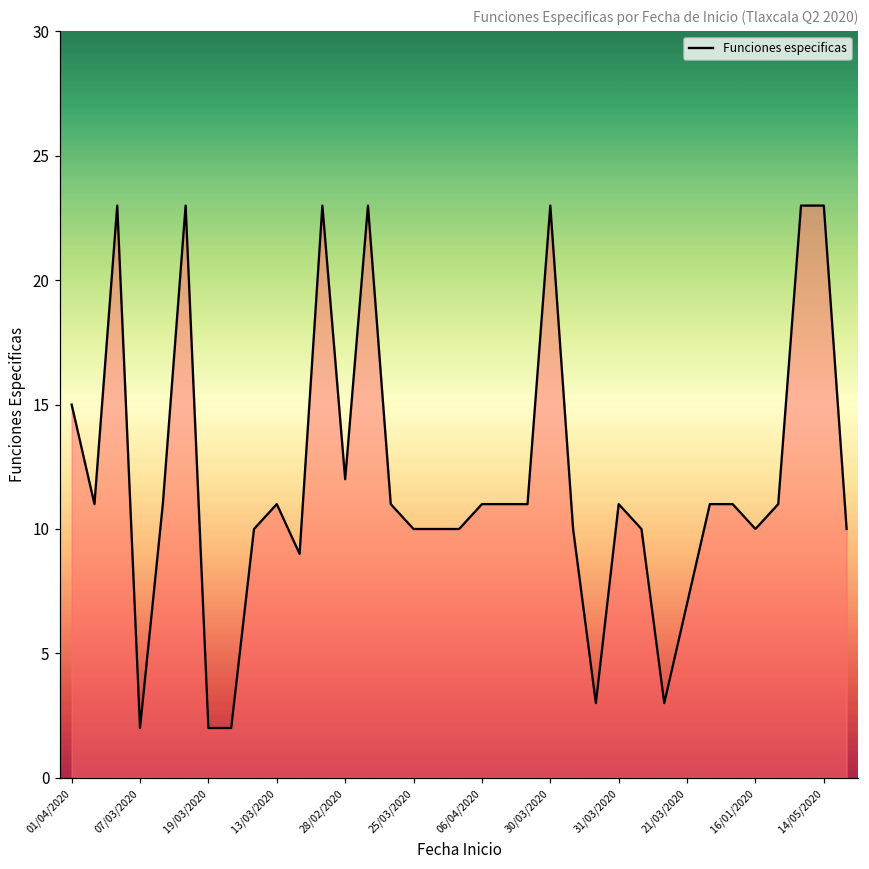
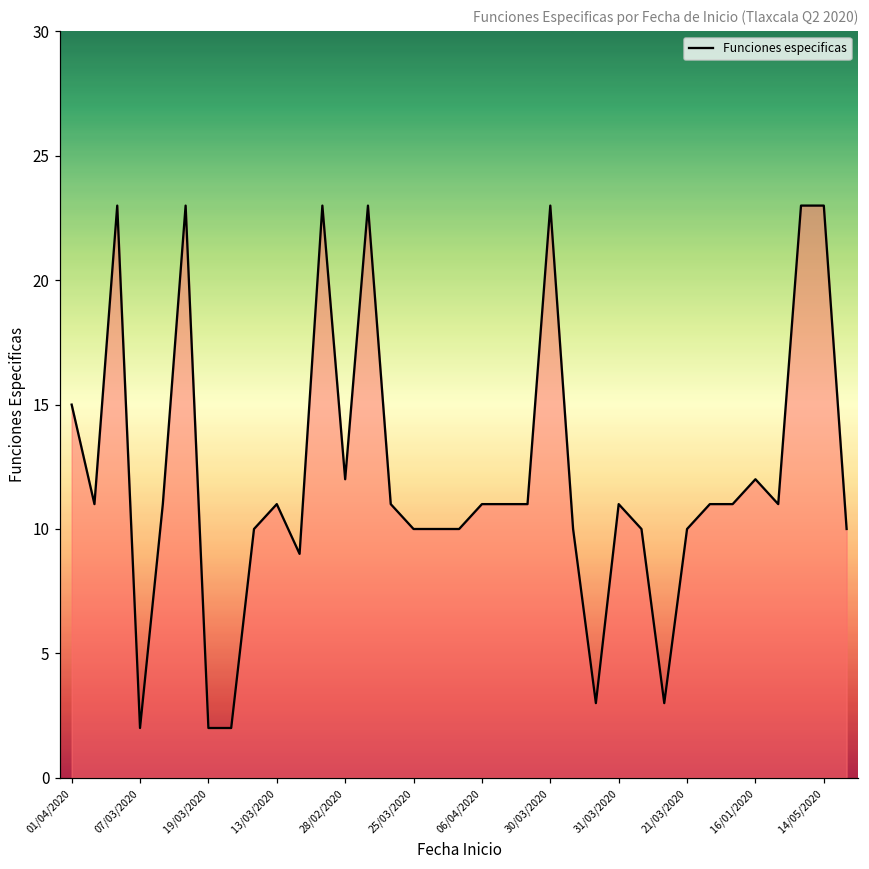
21/03/2020: 7 -> 10
16/01/2020: 10 -> 12
